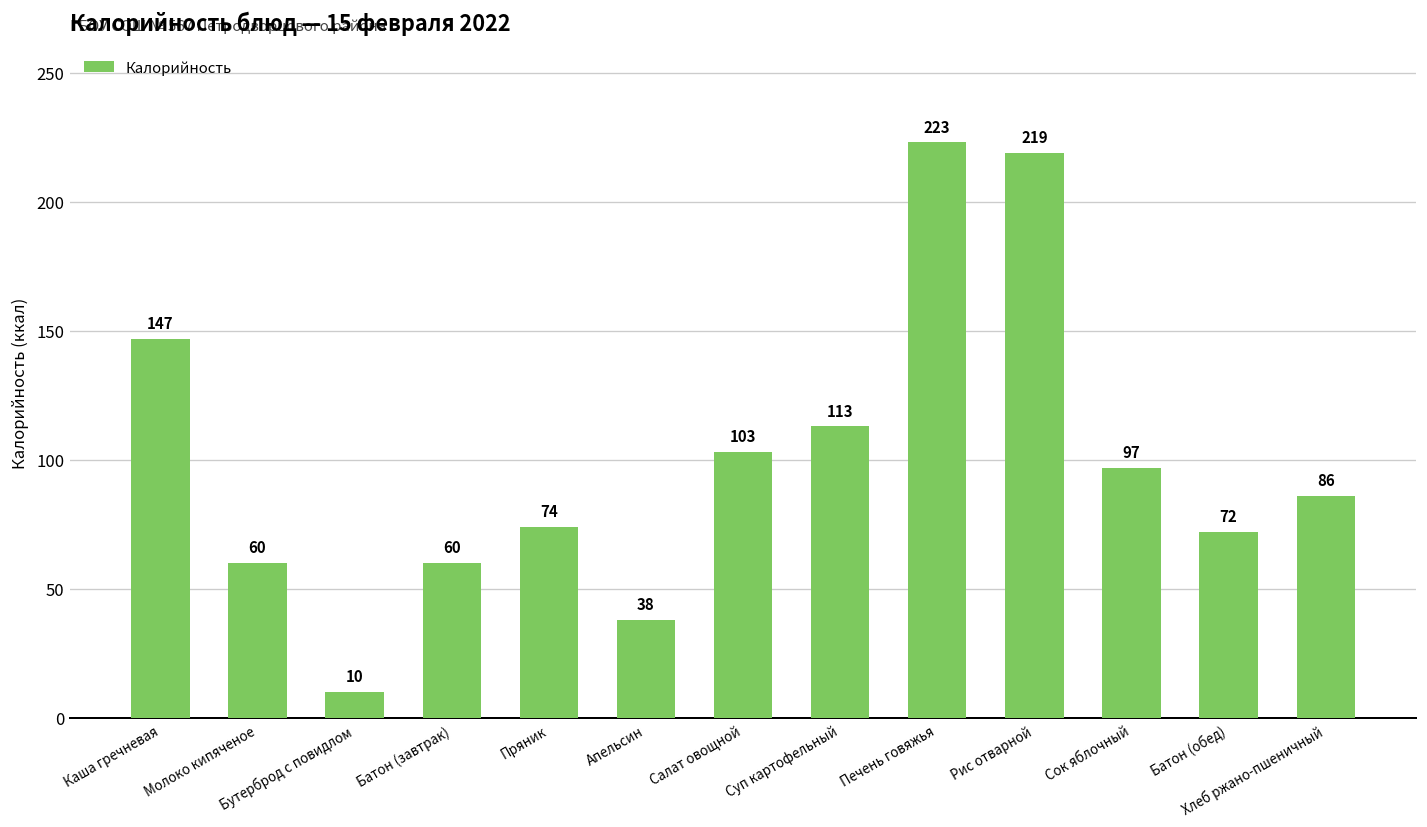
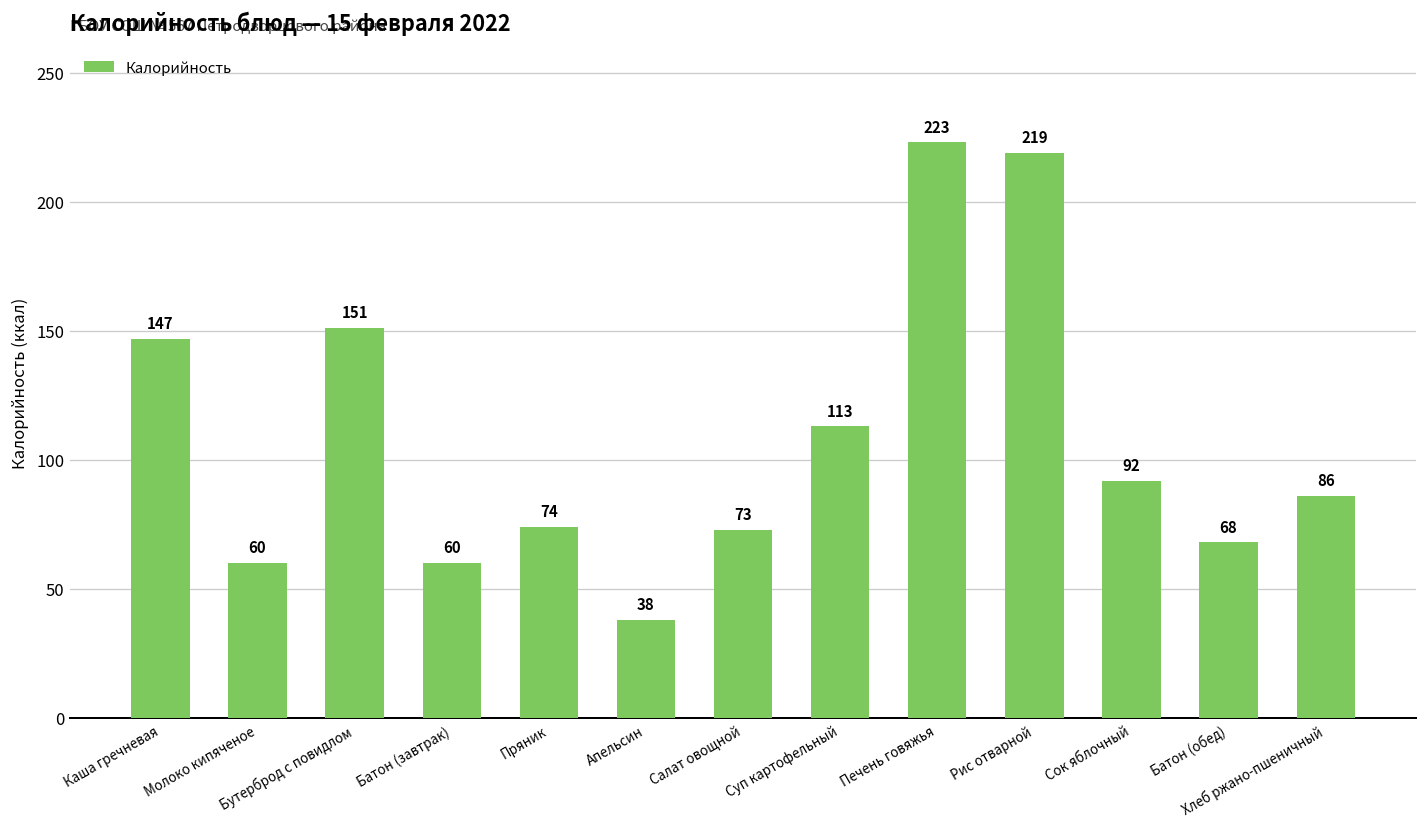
Бутерброд с повидлом: 10 -> 151
Салат овощной: 103 -> 73
Сок яблочный: 97 -> 92
Батон (обед): 72 -> 68
